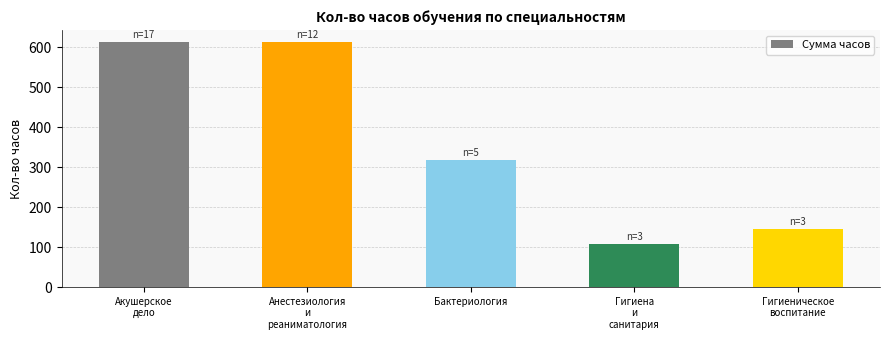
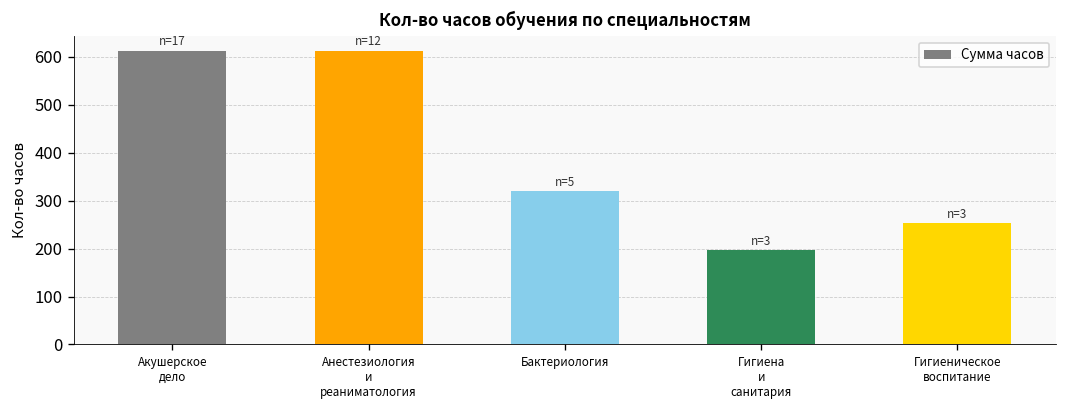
Гигиена и санитария: 110 -> 200
Гигиеническое воспитание: 140 -> 250
